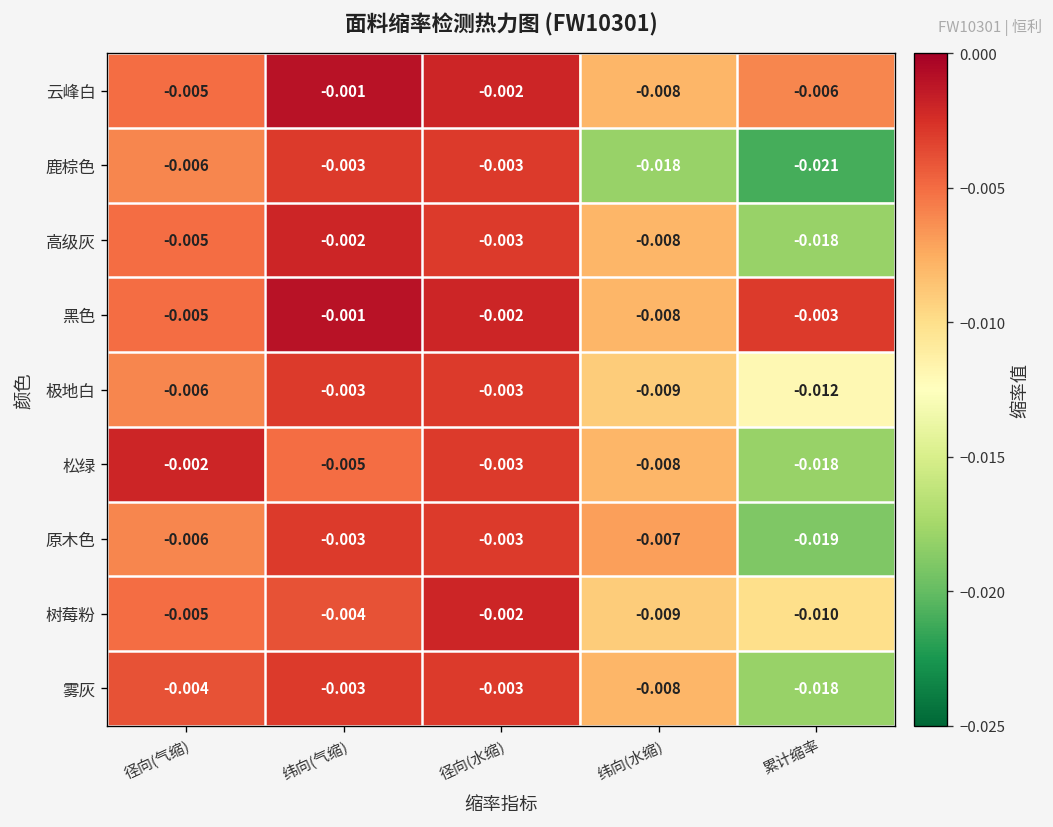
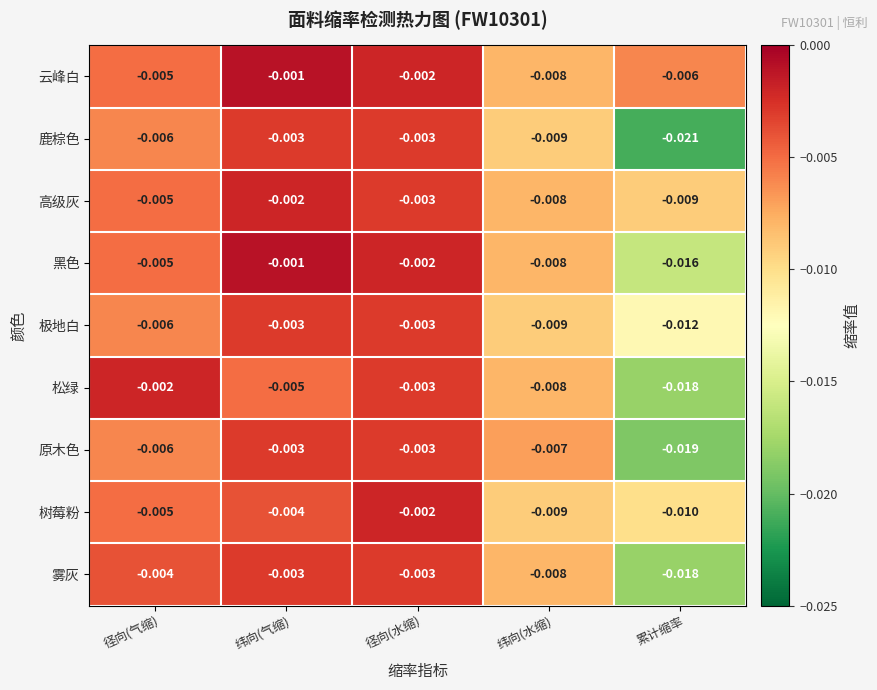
鹿棕色, 纬向(水缩): -0.018 -> -0.009
高级灰, 累计缩率: -0.018 -> -0.009
黑色, 累计缩率: -0.003 -> -0.016
